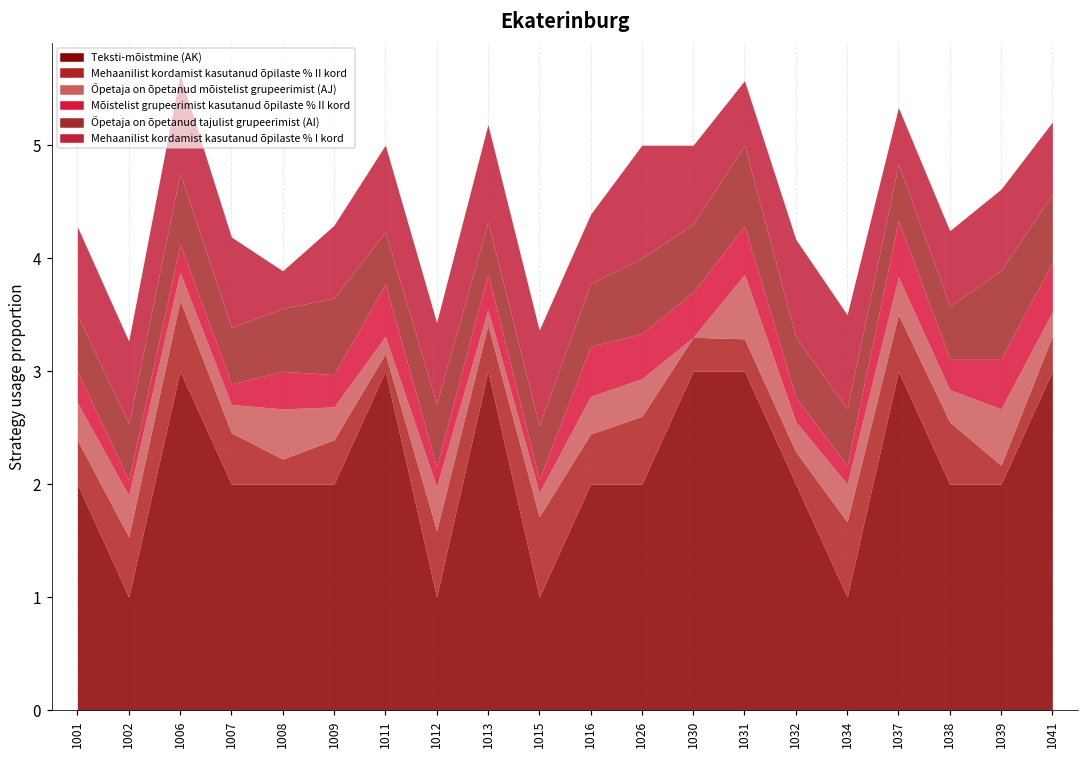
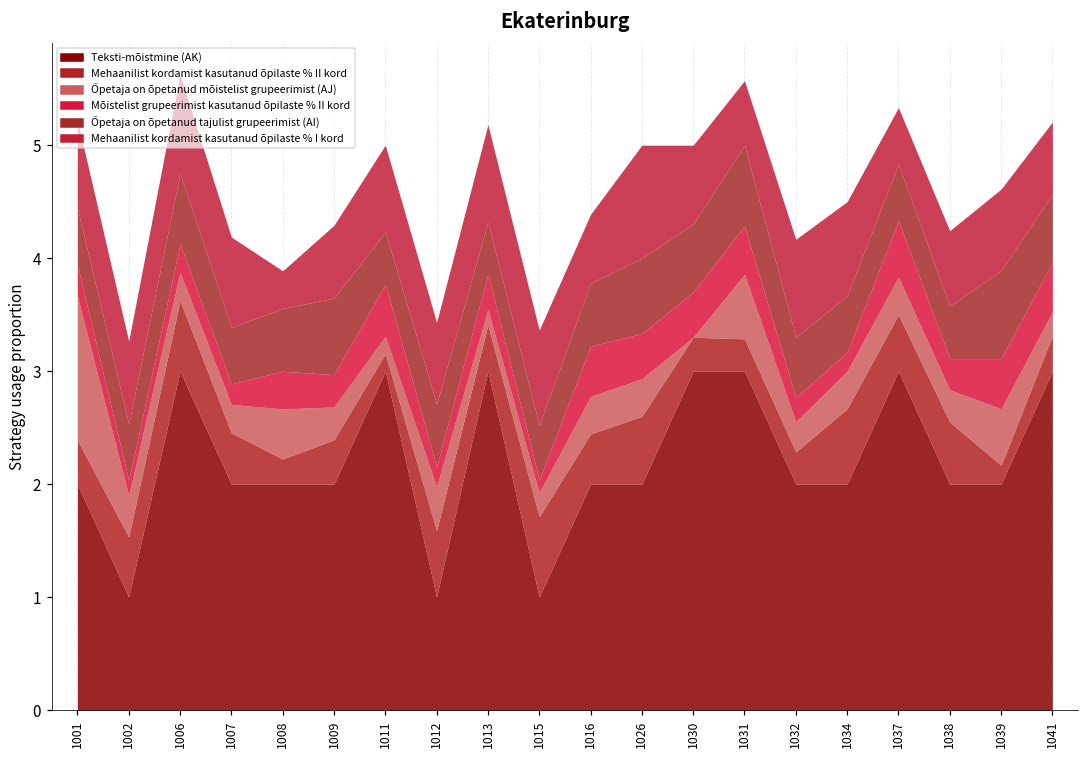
Õpetaja on õpetanud mõistelist grupeerimist (AJ), 1001: 0.33 -> 1.28
Teksti-mõistmine (AK), 1034: 1 -> 2
